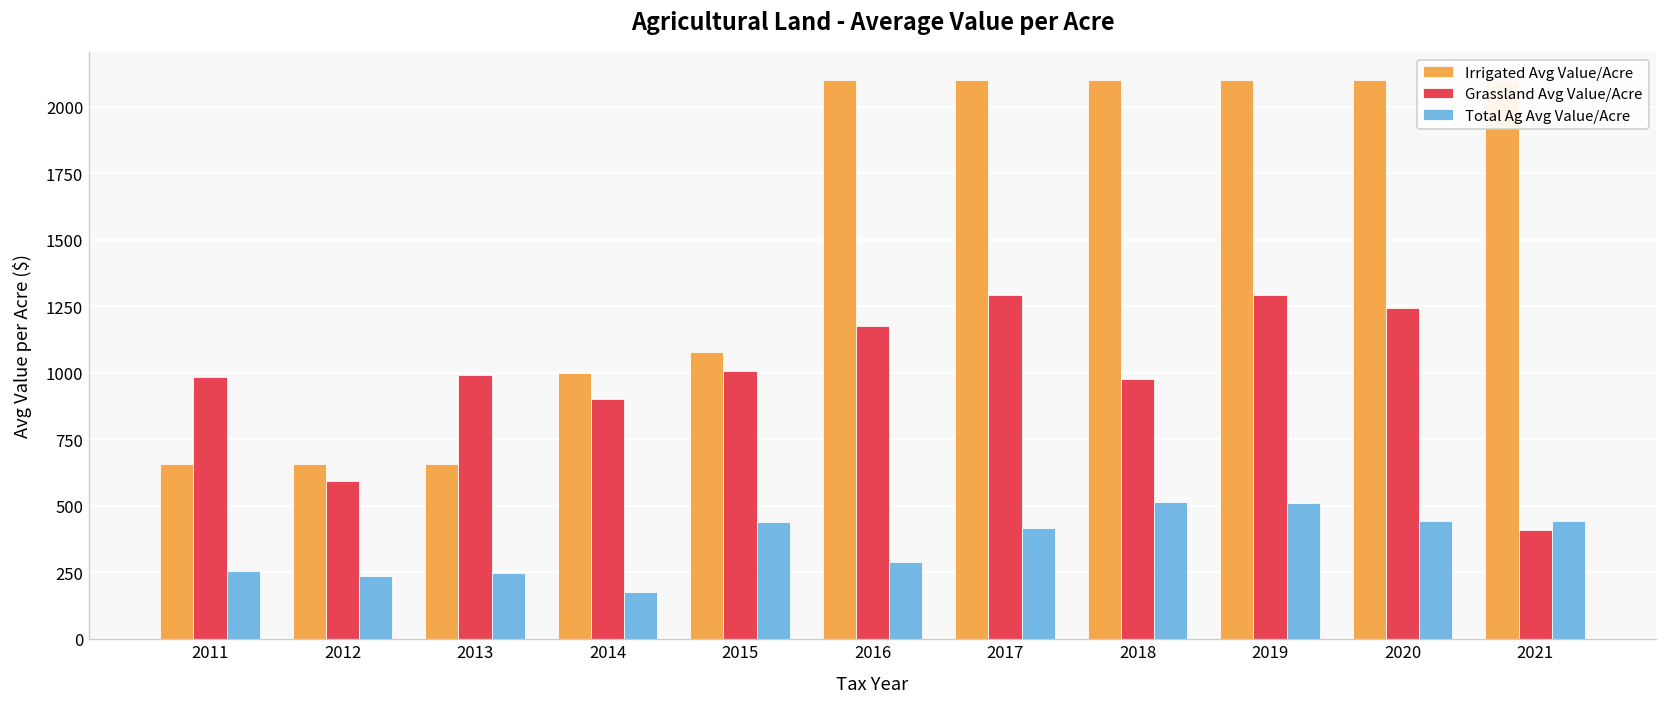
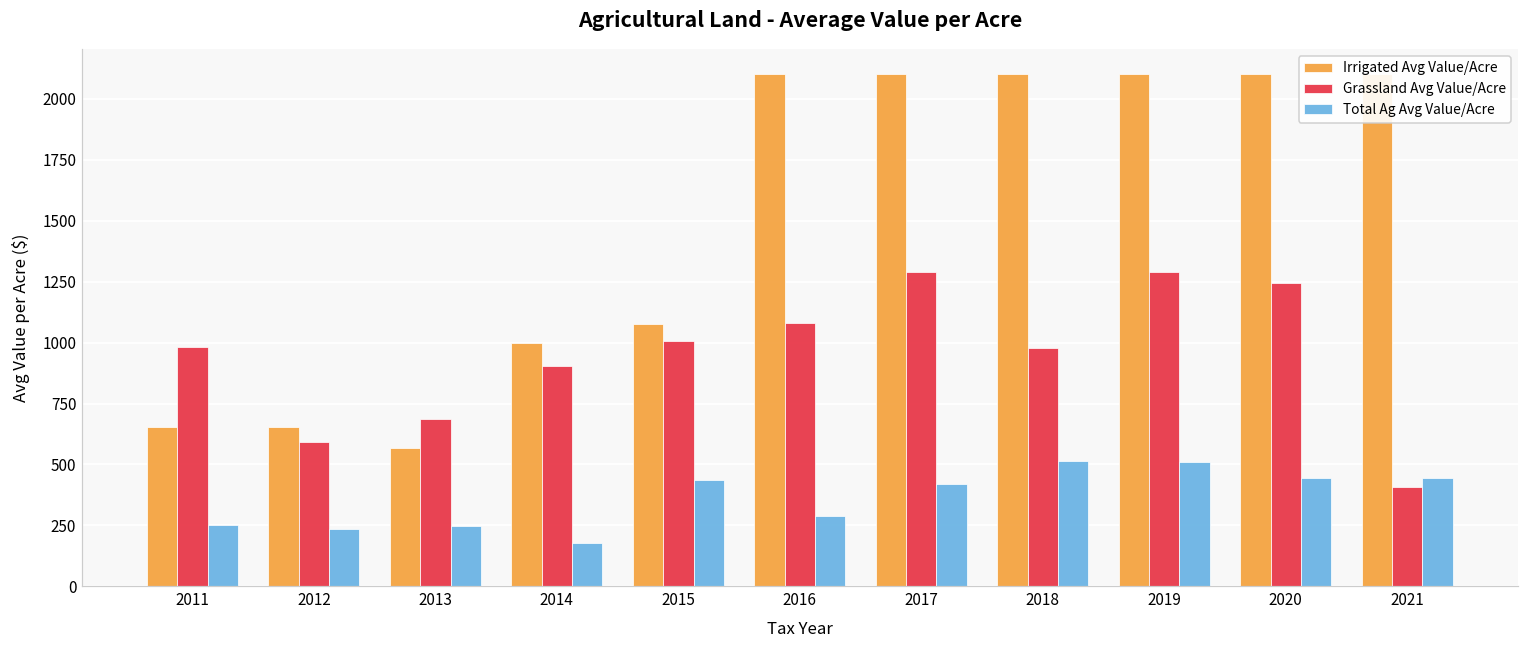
Irrigated Avg Value/Acre, 2013: 660 -> 570
Grassland Avg Value/Acre, 2013: 990 -> 690
Grassland Avg Value/Acre, 2016: 1180 -> 1080
